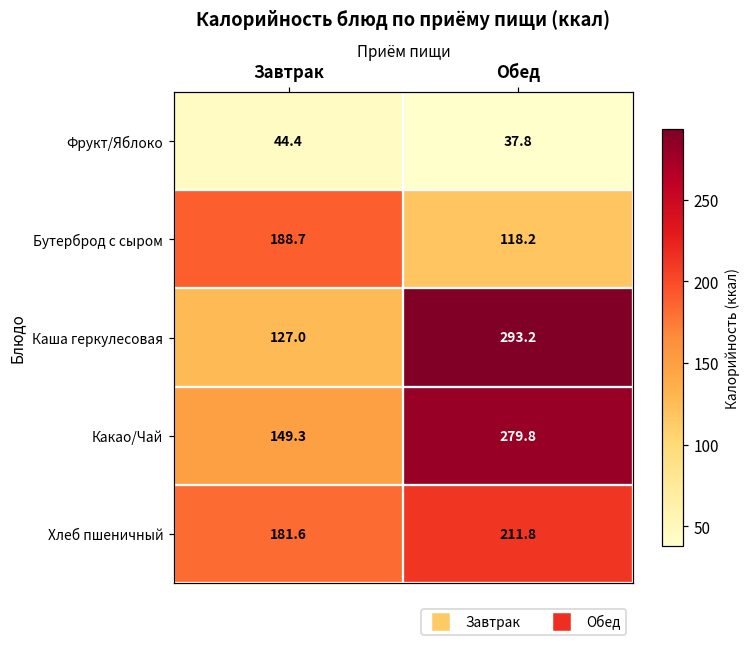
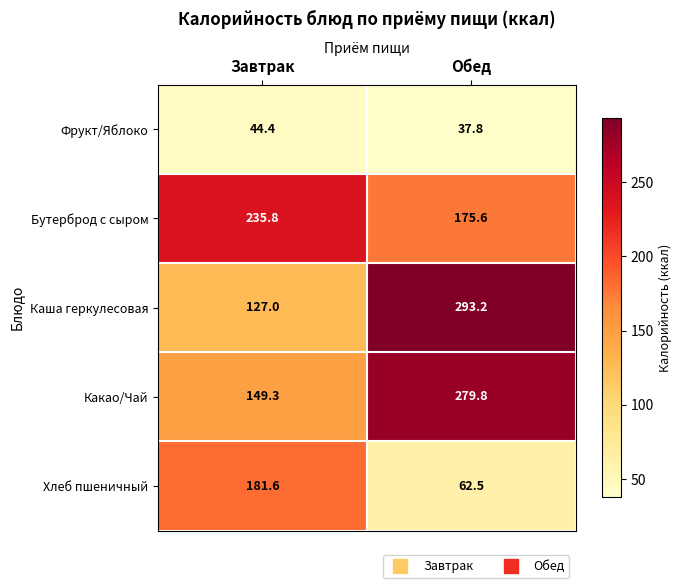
Бутерброд с сыром, Завтрак: 188.7 -> 235.8
Бутерброд с сыром, Обед: 118.2 -> 175.6
Хлеб пшеничный, Обед: 211.8 -> 62.5
